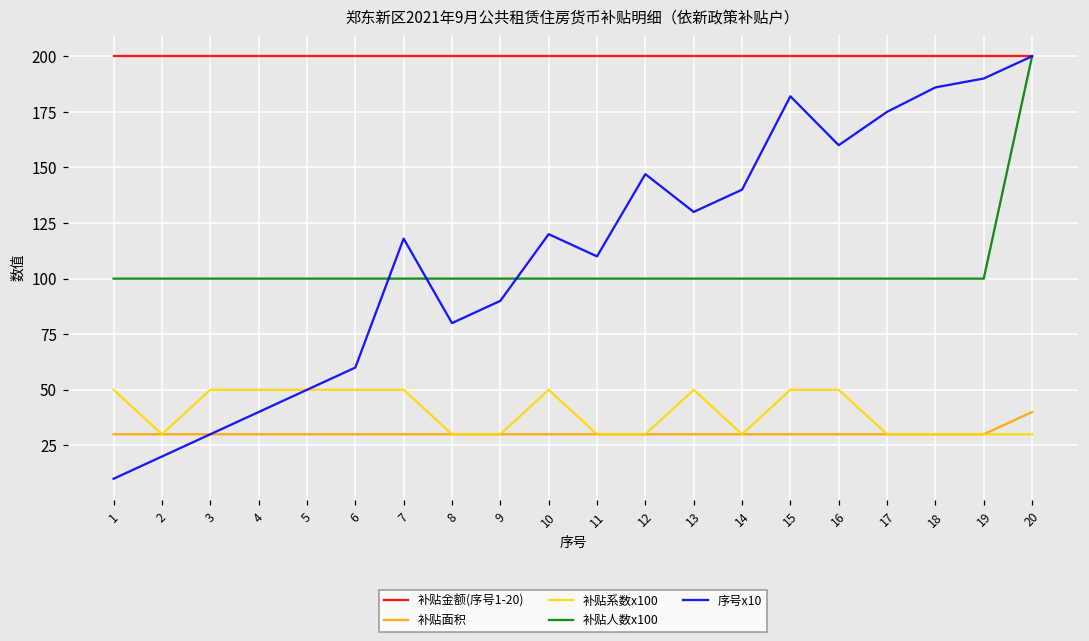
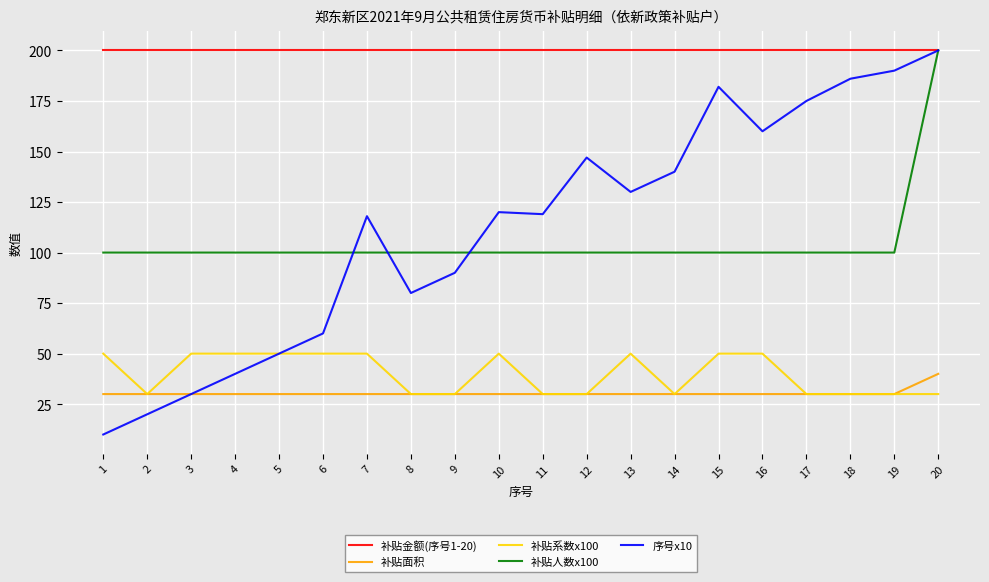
序号x10, 11: 110 -> 119
